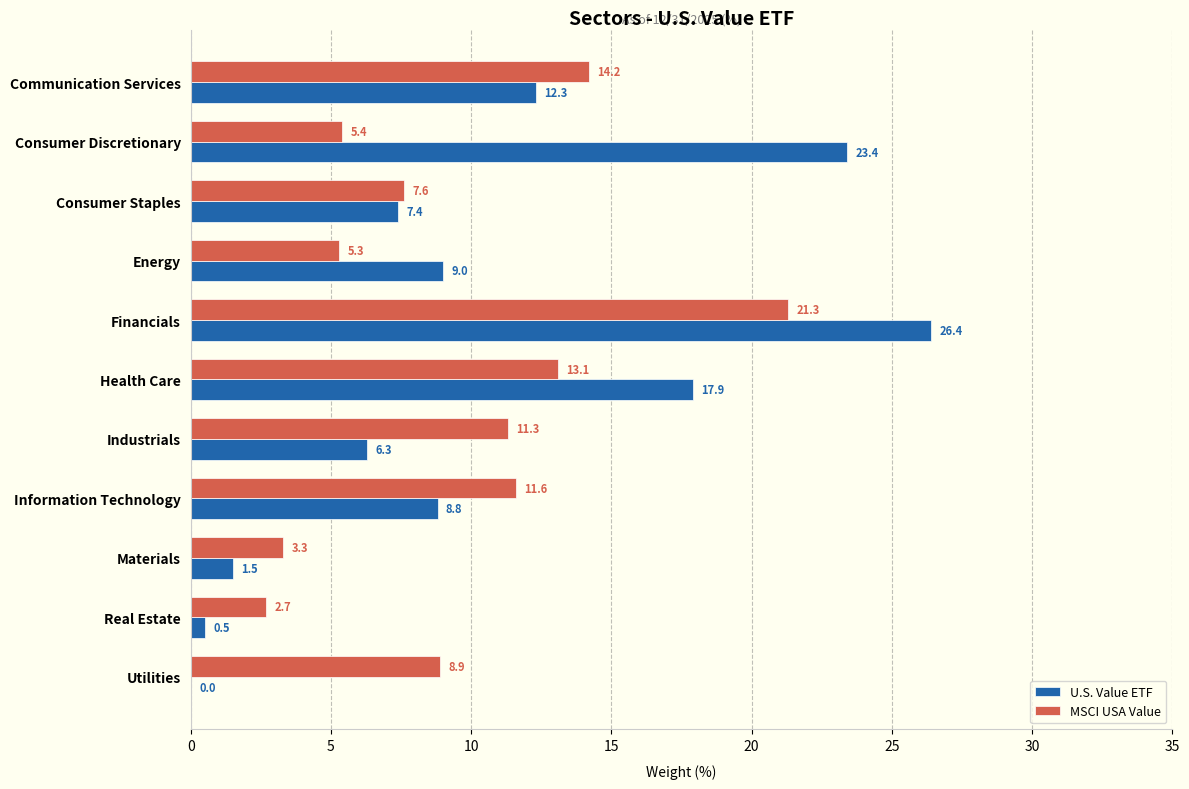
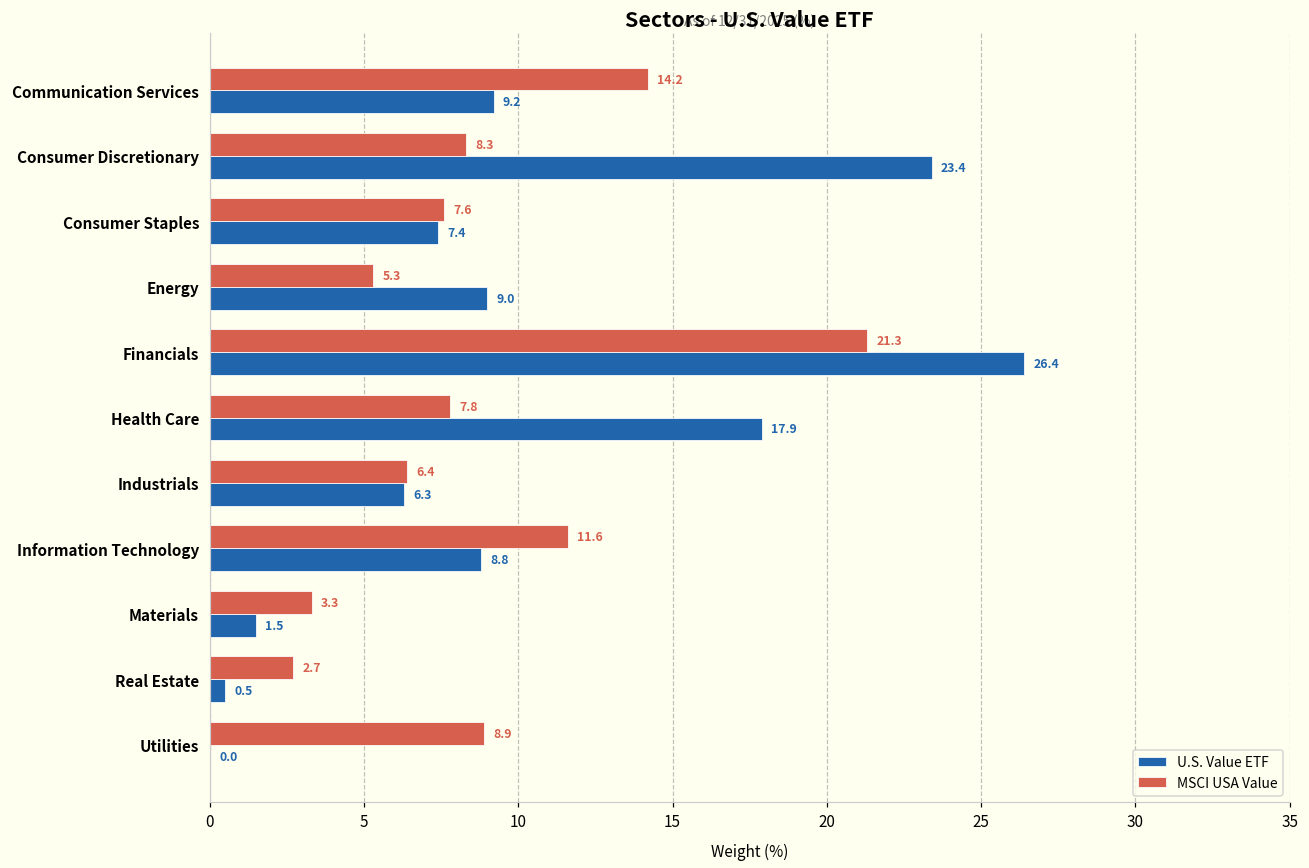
U.S. Value ETF, Communication Services: 12.3 -> 9.2
MSCI USA Value, Consumer Discretionary: 5.4 -> 8.3
MSCI USA Value, Health Care: 13.1 -> 7.8
MSCI USA Value, Industrials: 11.3 -> 6.4
